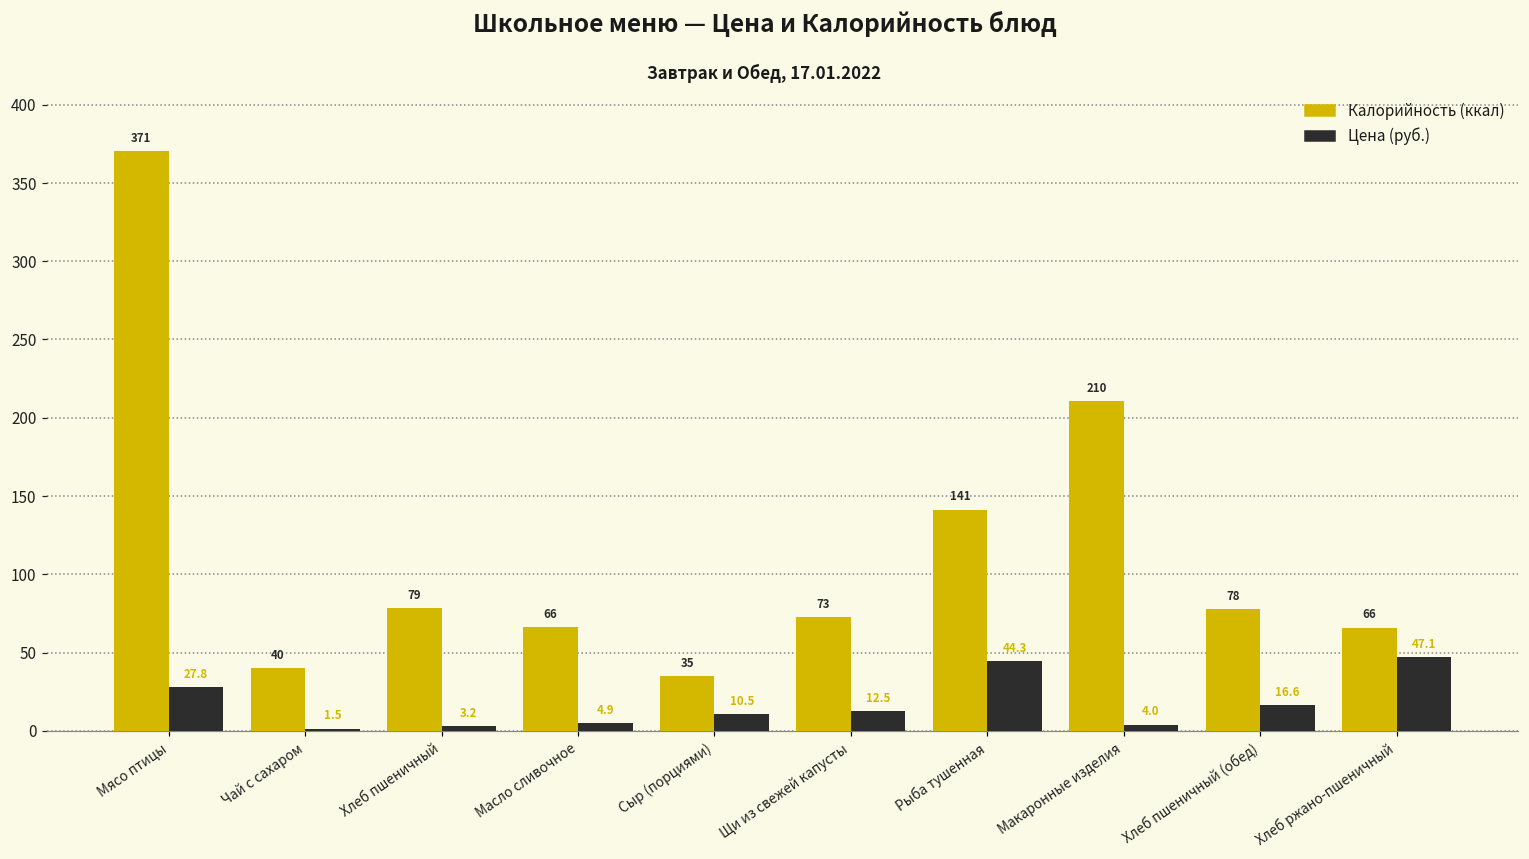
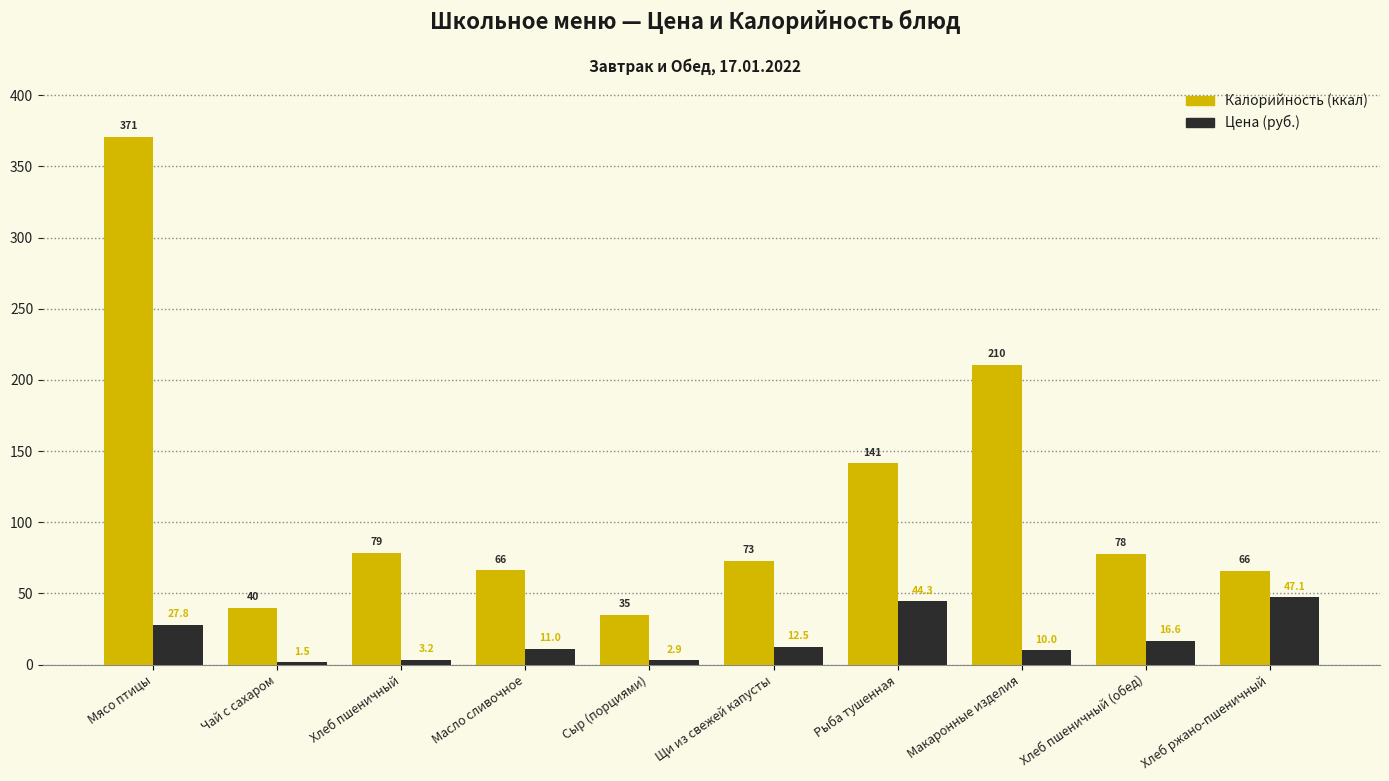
Цена (руб.), Масло сливочное: 4.9 -> 11.0
Цена (руб.), Сыр (порциями): 10.5 -> 2.9
Цена (руб.), Макаронные изделия: 4.0 -> 10.0
